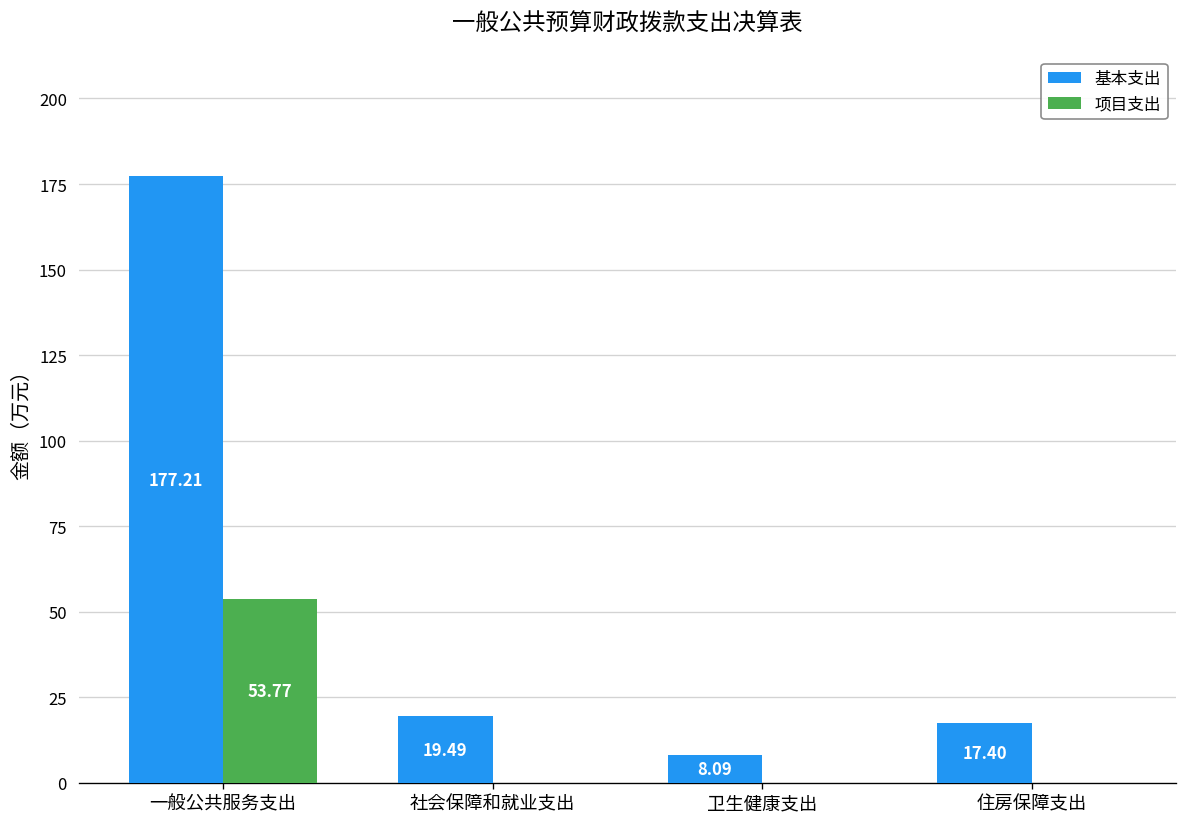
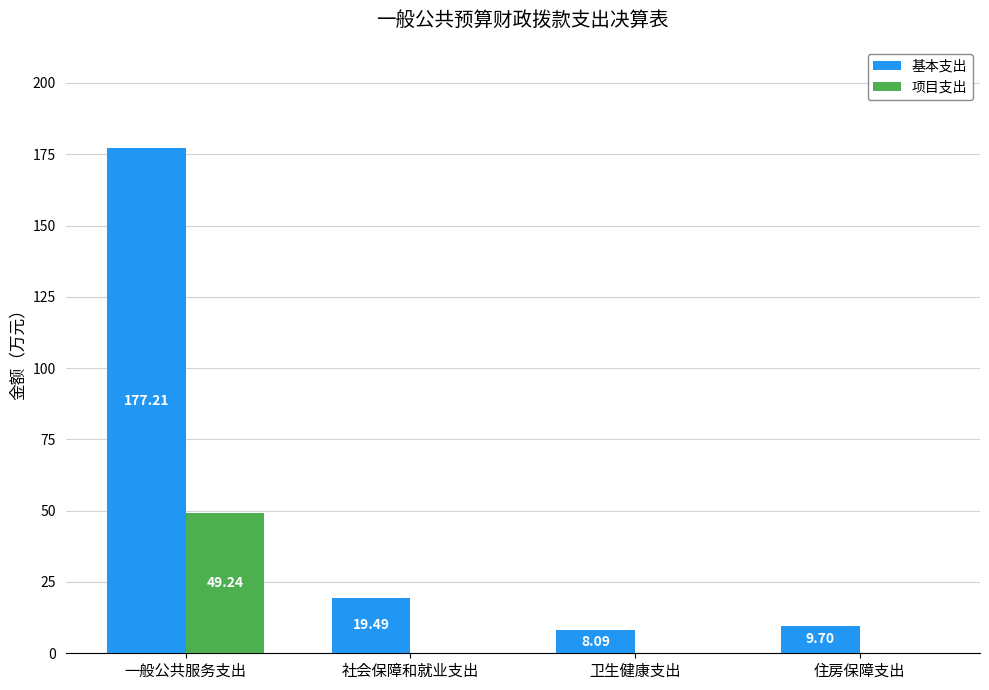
项目支出, 一般公共服务支出: 53.77 -> 49.24
基本支出, 住房保障支出: 17.40 -> 9.70
